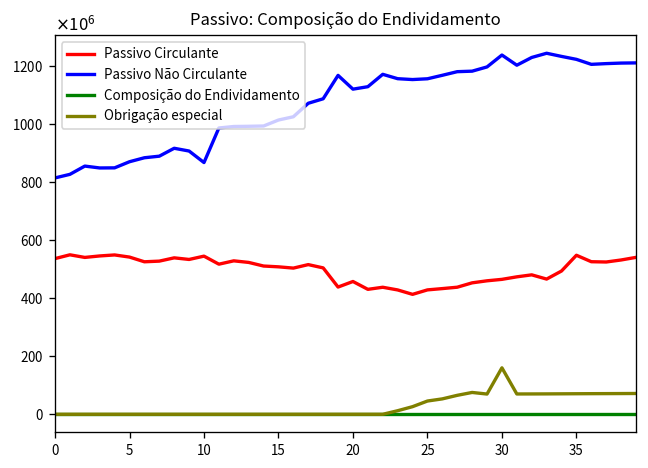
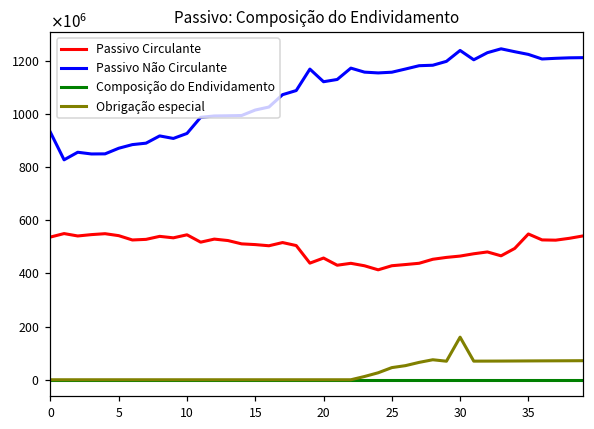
Passivo Não Circulante, 0: 810000000 -> 930000000
Passivo Não Circulante, 10: 870000000 -> 930000000
